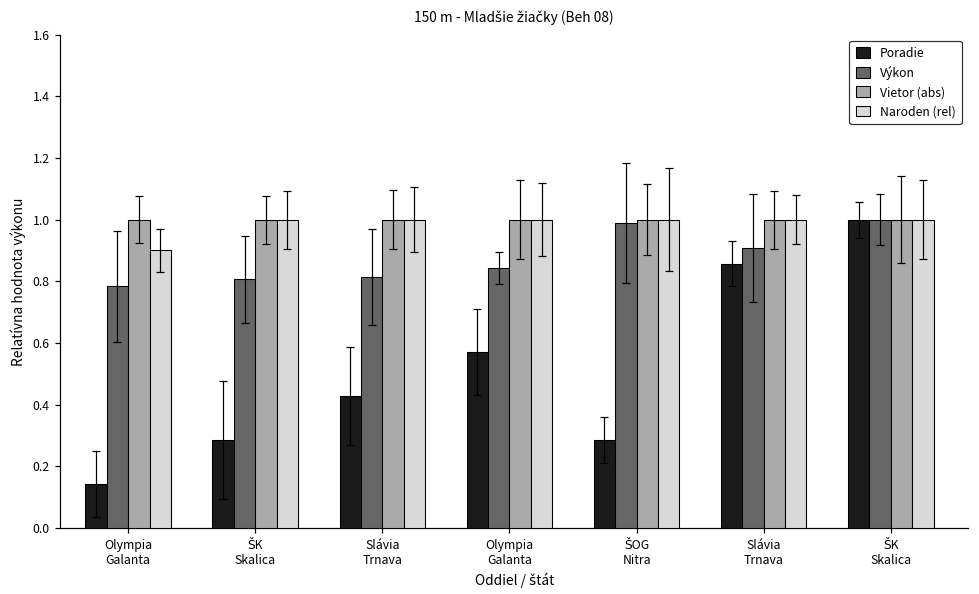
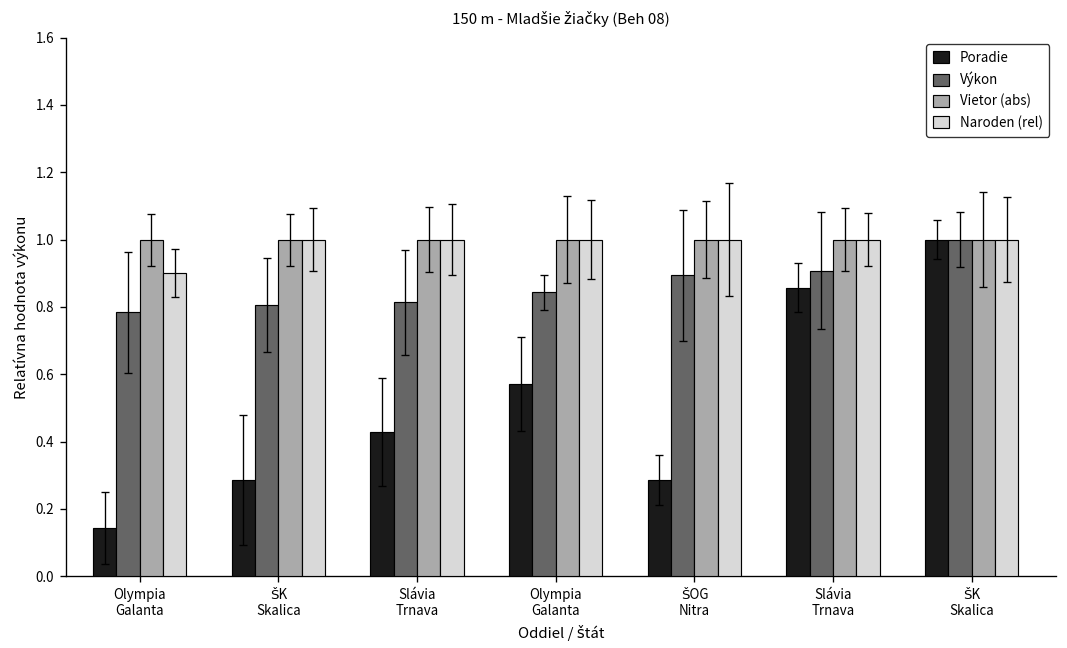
Výkon, ŠOG Nitra: 0.99 -> 0.89
